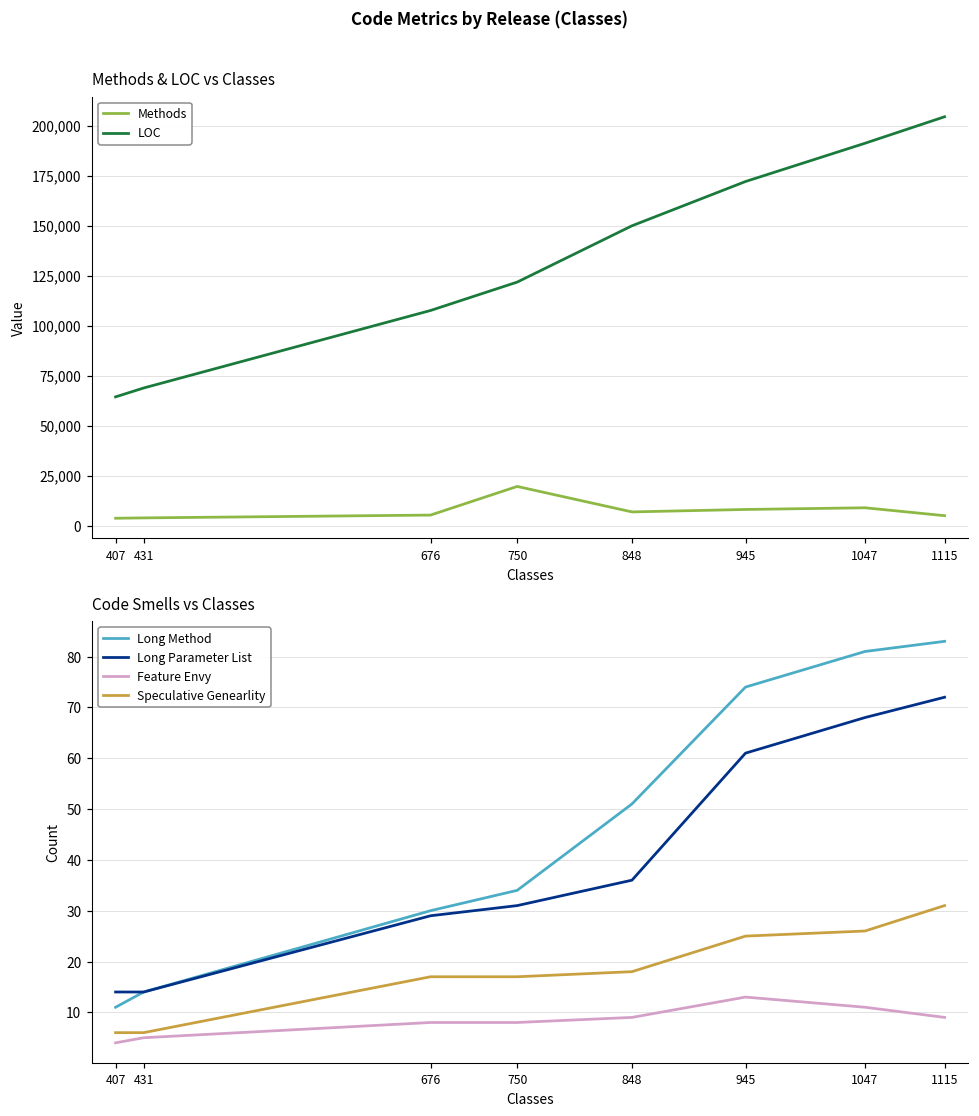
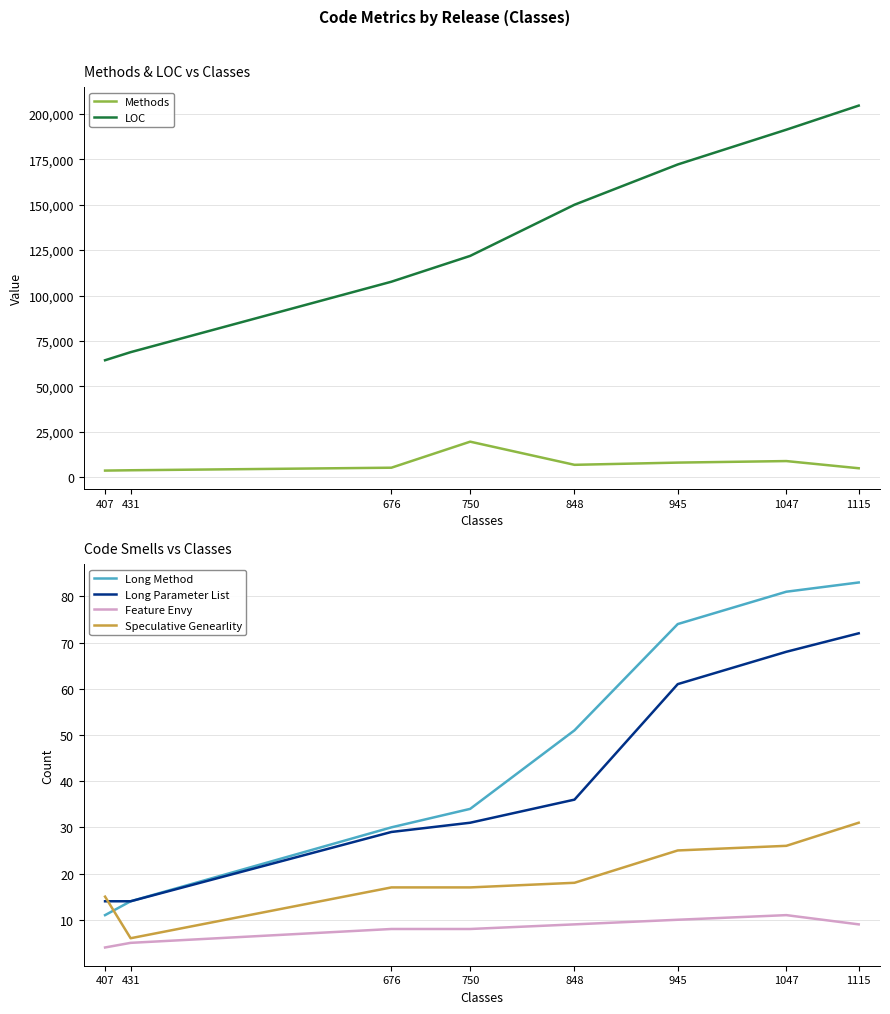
Code Smells vs Classes, Speculative Genearlity, 407: 6 -> 15
Code Smells vs Classes, Feature Envy, 945: 13 -> 10
